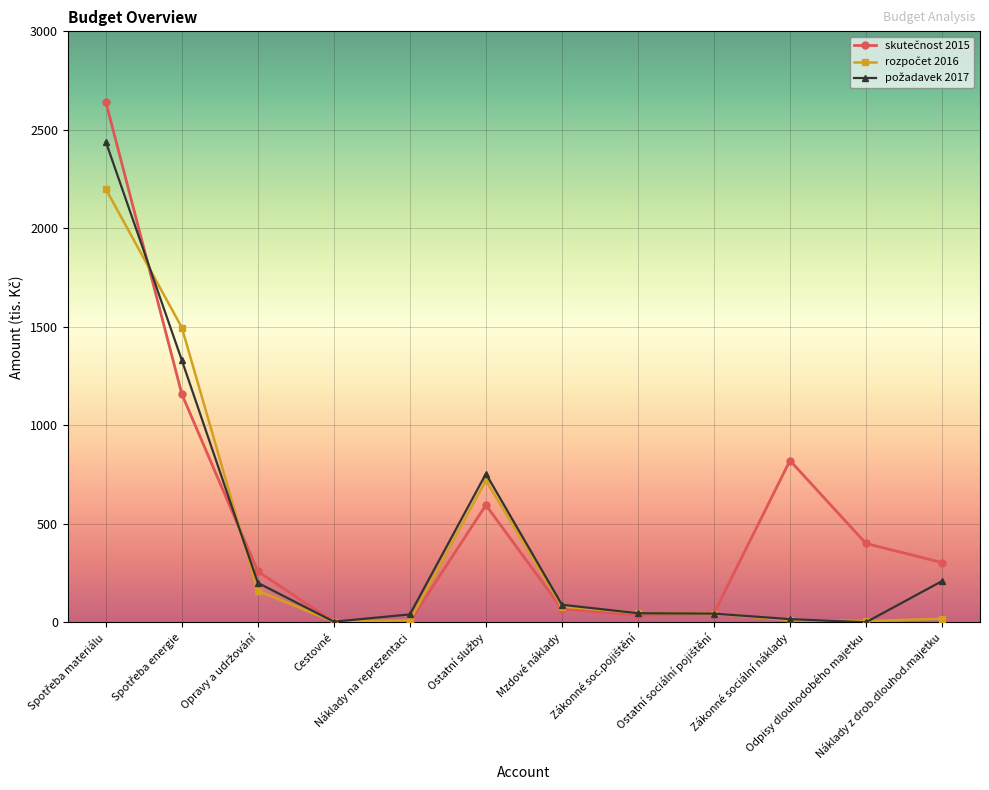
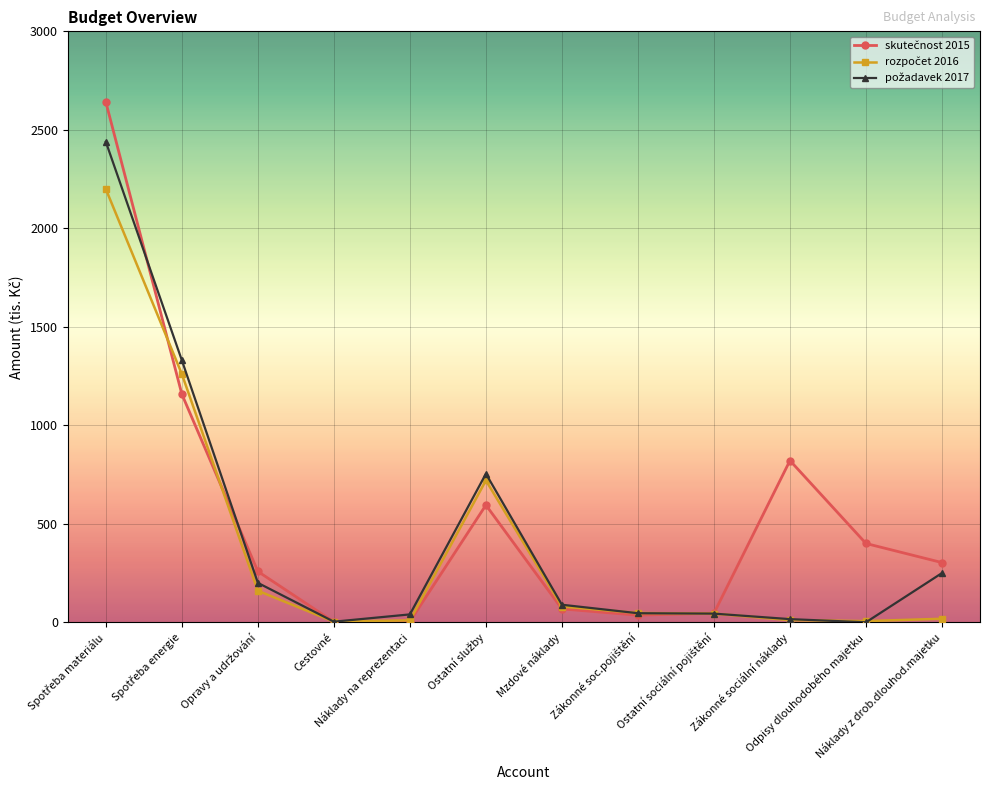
rozpočet 2016, Spotřeba energie: 1500 -> 1260
požadavek 2017, Náklady z drob.dlouhod.majetku: 210 -> 250
